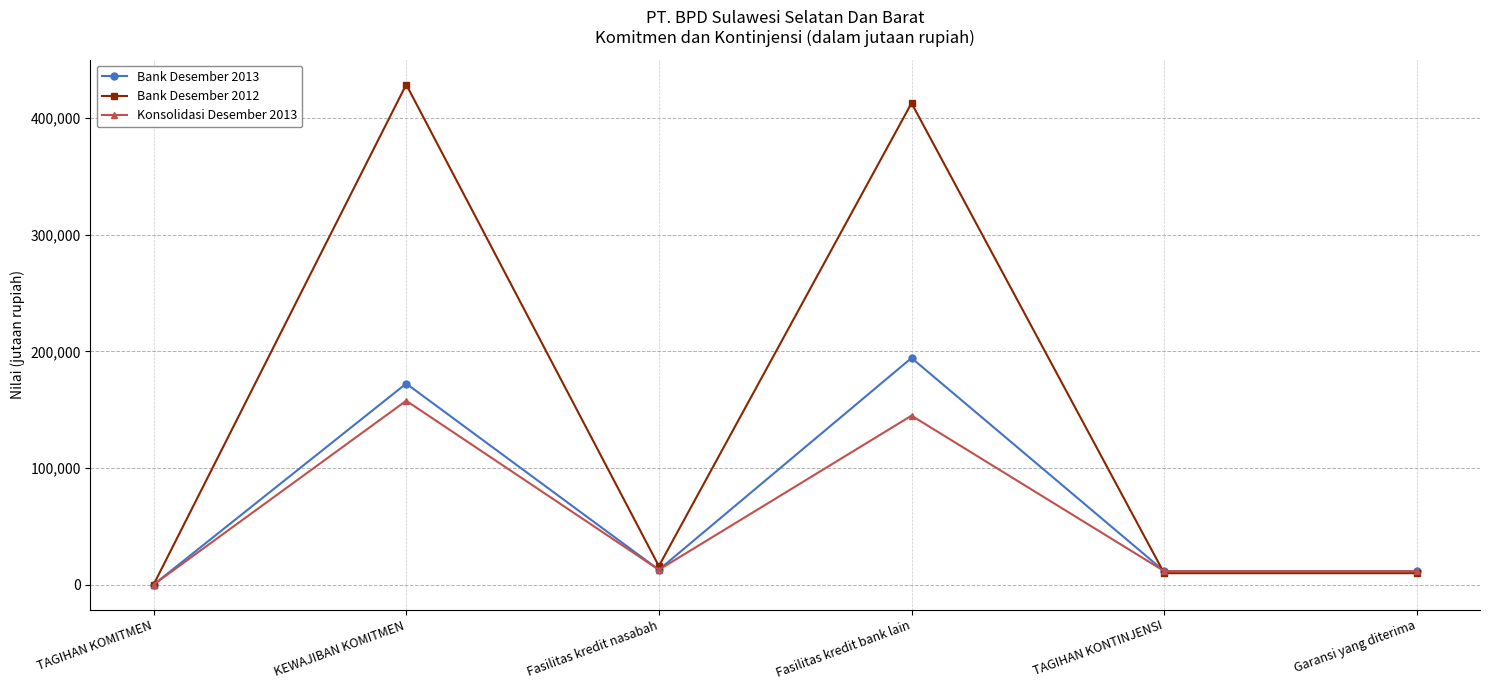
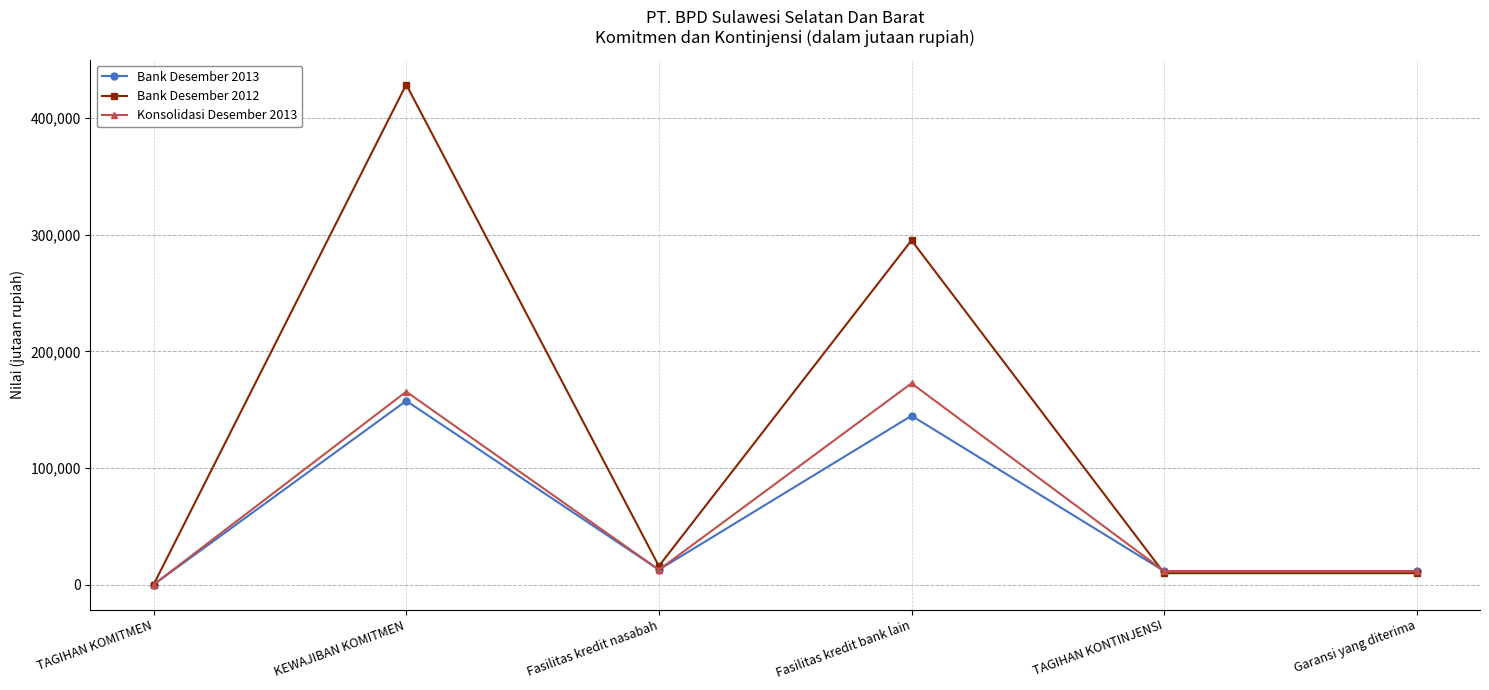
Bank Desember 2013, KEWAJIBAN KOMITMEN: 172,000 -> 158,000
Konsolidasi Desember 2013, KEWAJIBAN KOMITMEN: 158,000 -> 165,000
Bank Desember 2013, Fasilitas kredit bank lain: 194,000 -> 145,000
Bank Desember 2012, Fasilitas kredit bank lain: 413,000 -> 295,000
Konsolidasi Desember 2013, Fasilitas kredit bank lain: 145,000 -> 173,000
